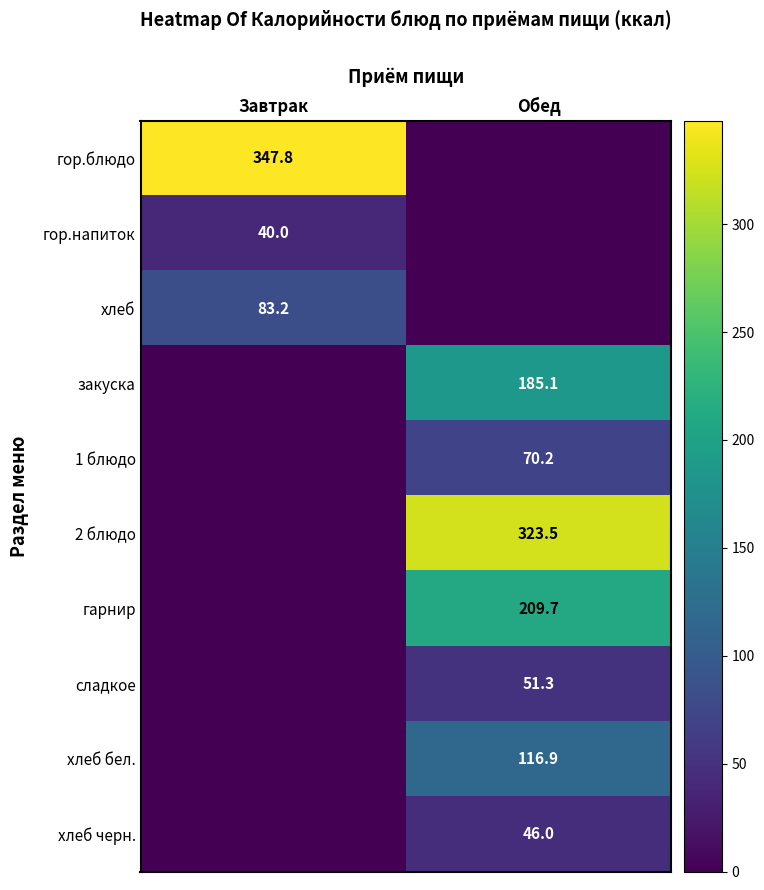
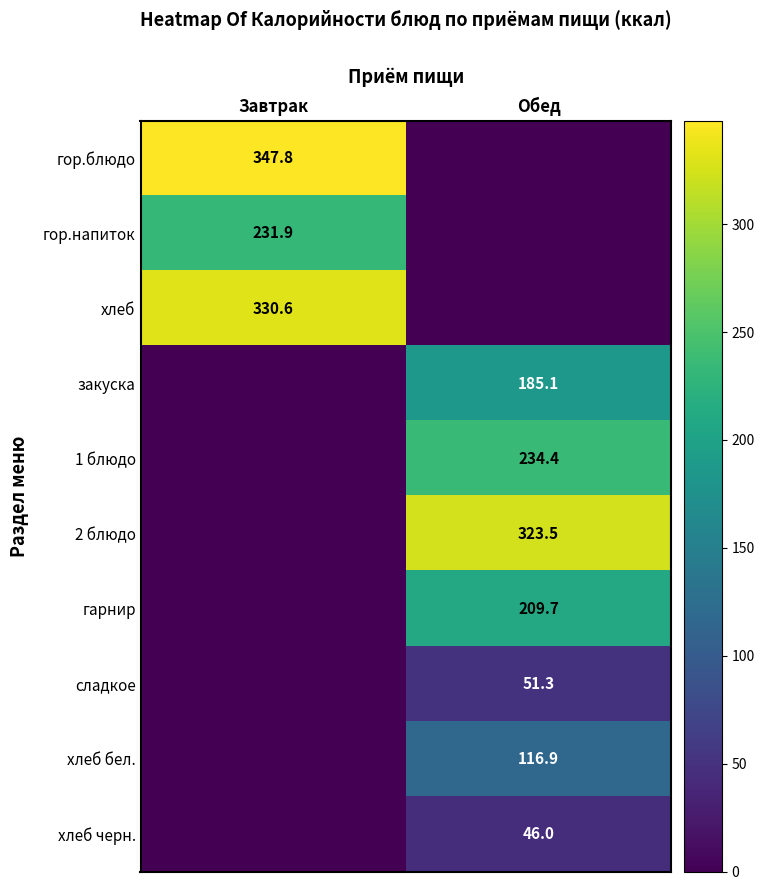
гор.напиток, Завтрак: 40.0 -> 231.9
хлеб, Завтрак: 83.2 -> 330.6
1 блюдо, Обед: 70.2 -> 234.4
